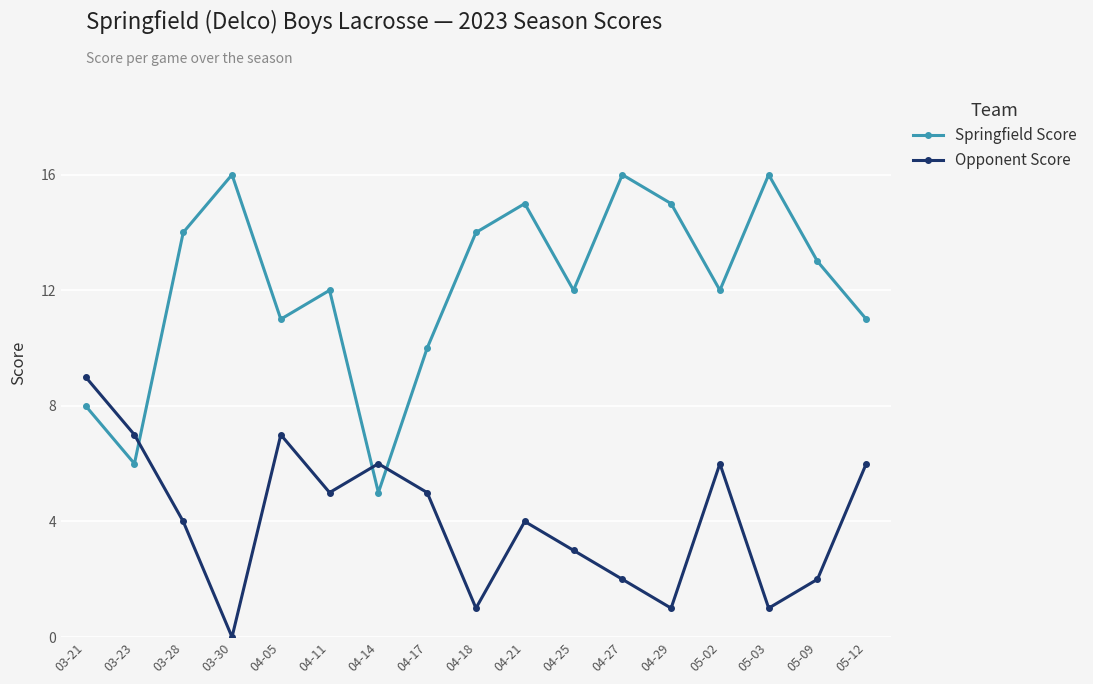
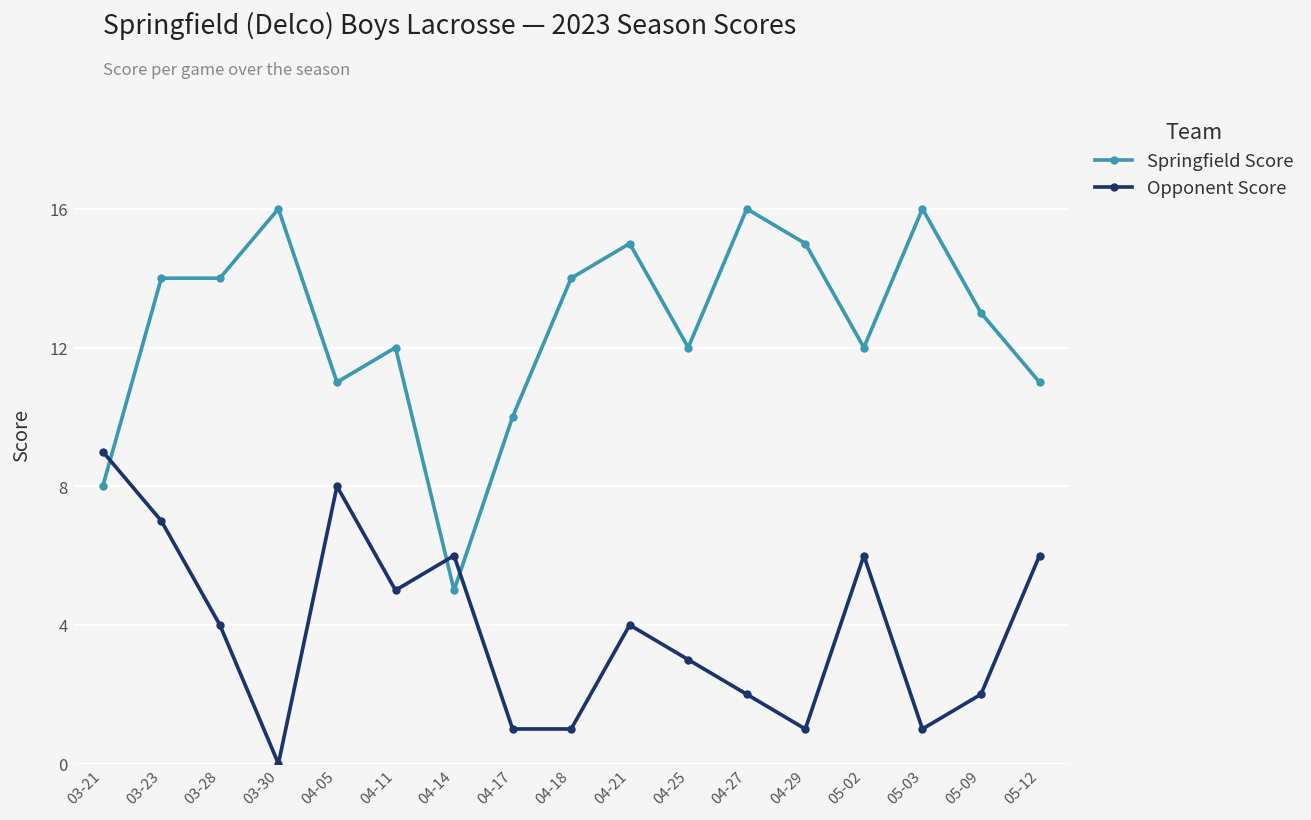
Springfield Score, 03-23: 6 -> 14
Opponent Score, 04-05: 7 -> 8
Opponent Score, 04-17: 5 -> 1
